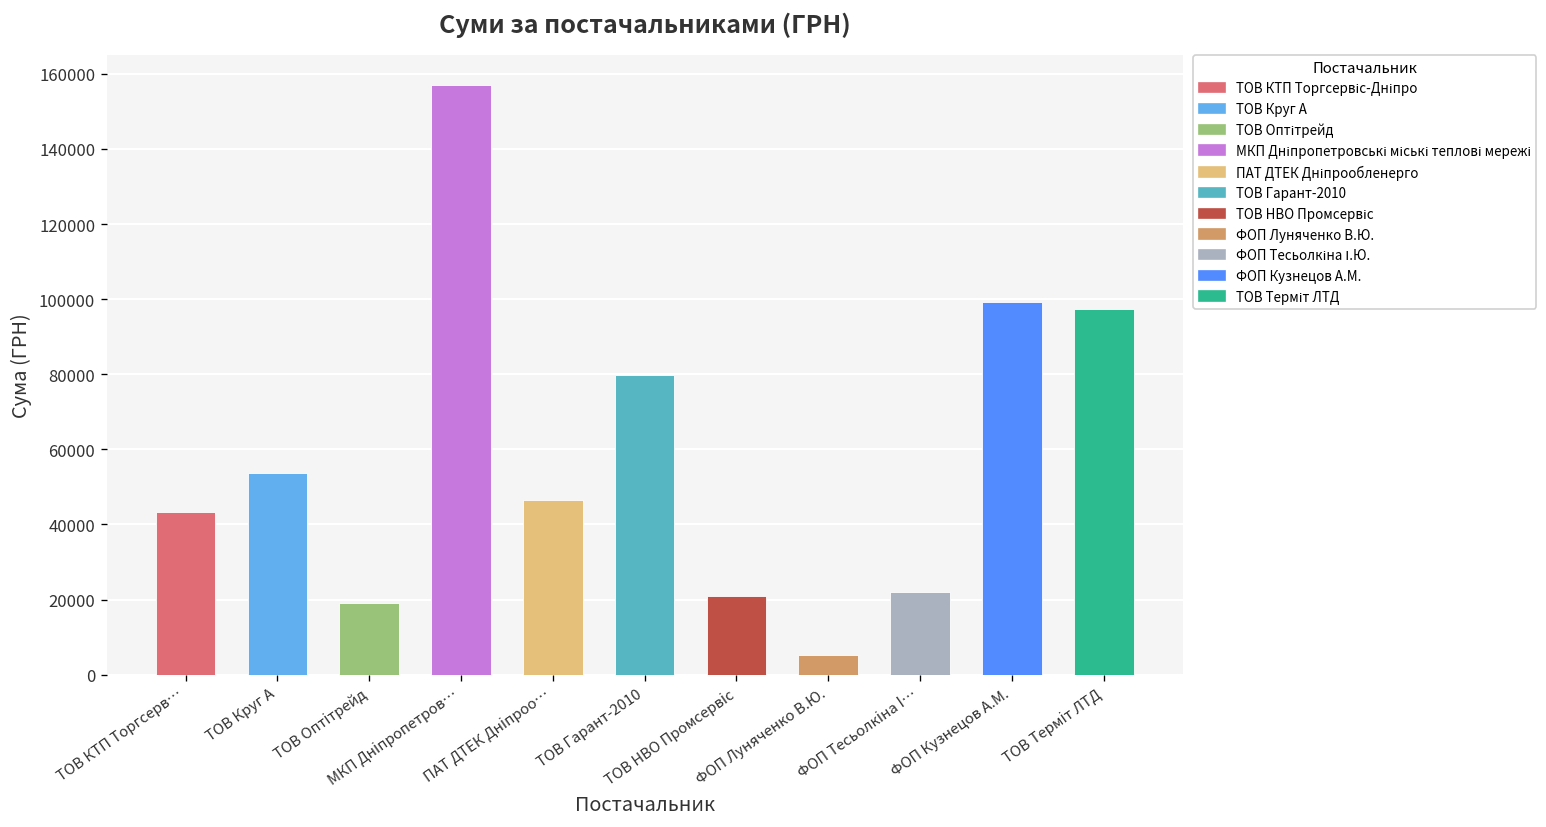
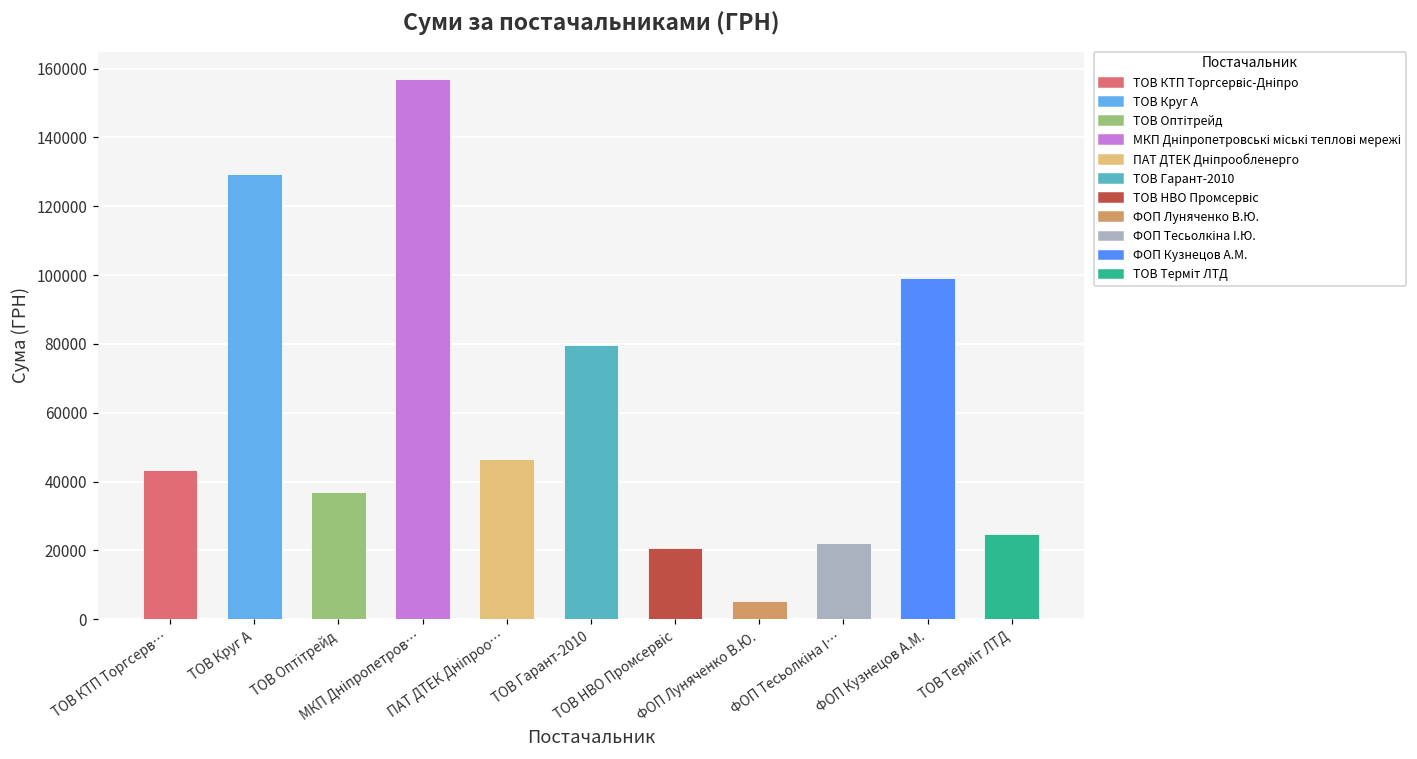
ТОВ Круг А: 54000 -> 129000
ТОВ Оптітрейд: 19000 -> 37000
ТОВ Терміт ЛТД: 97000 -> 25000
